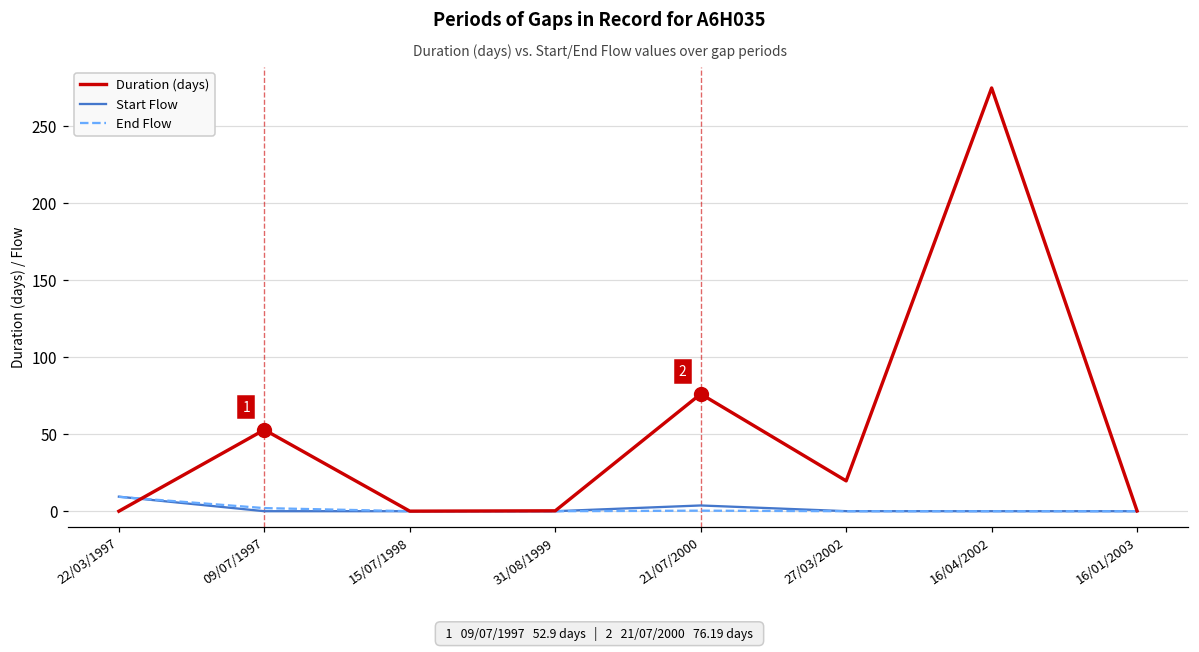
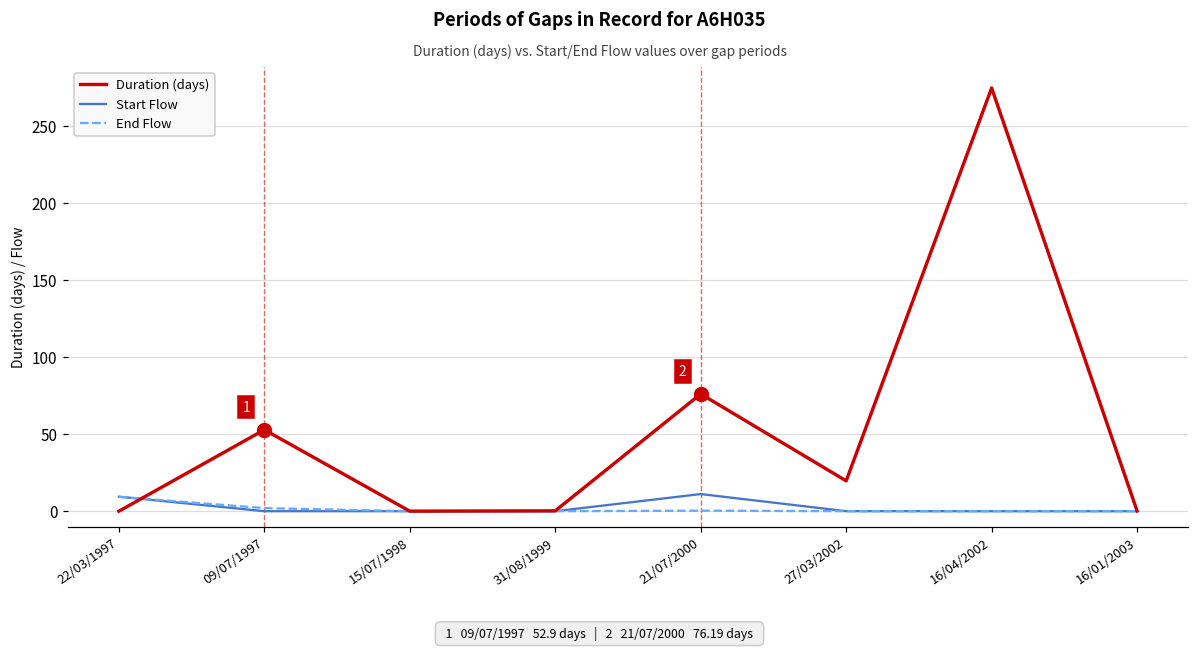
Start Flow, 21/07/2000: 4 -> 11
